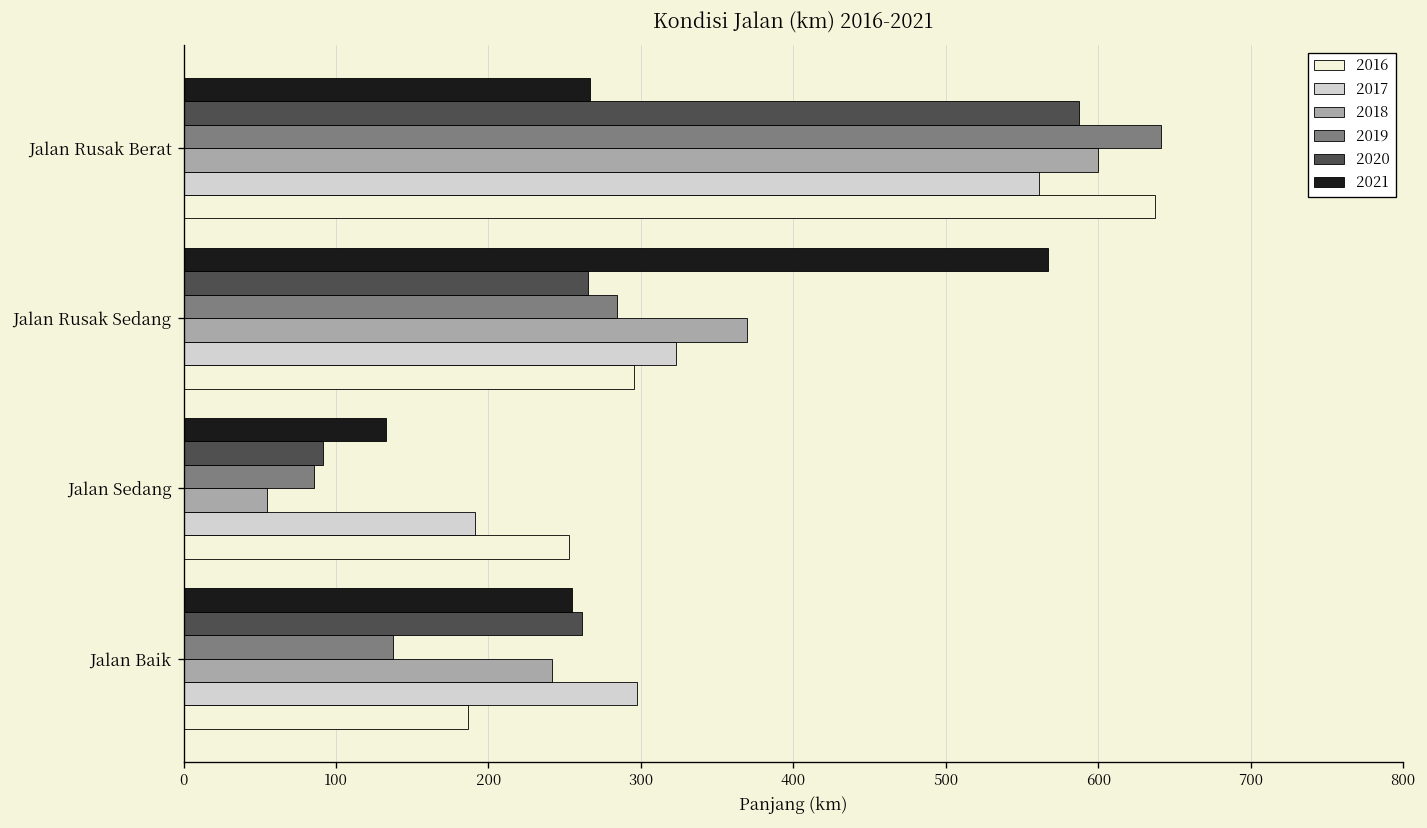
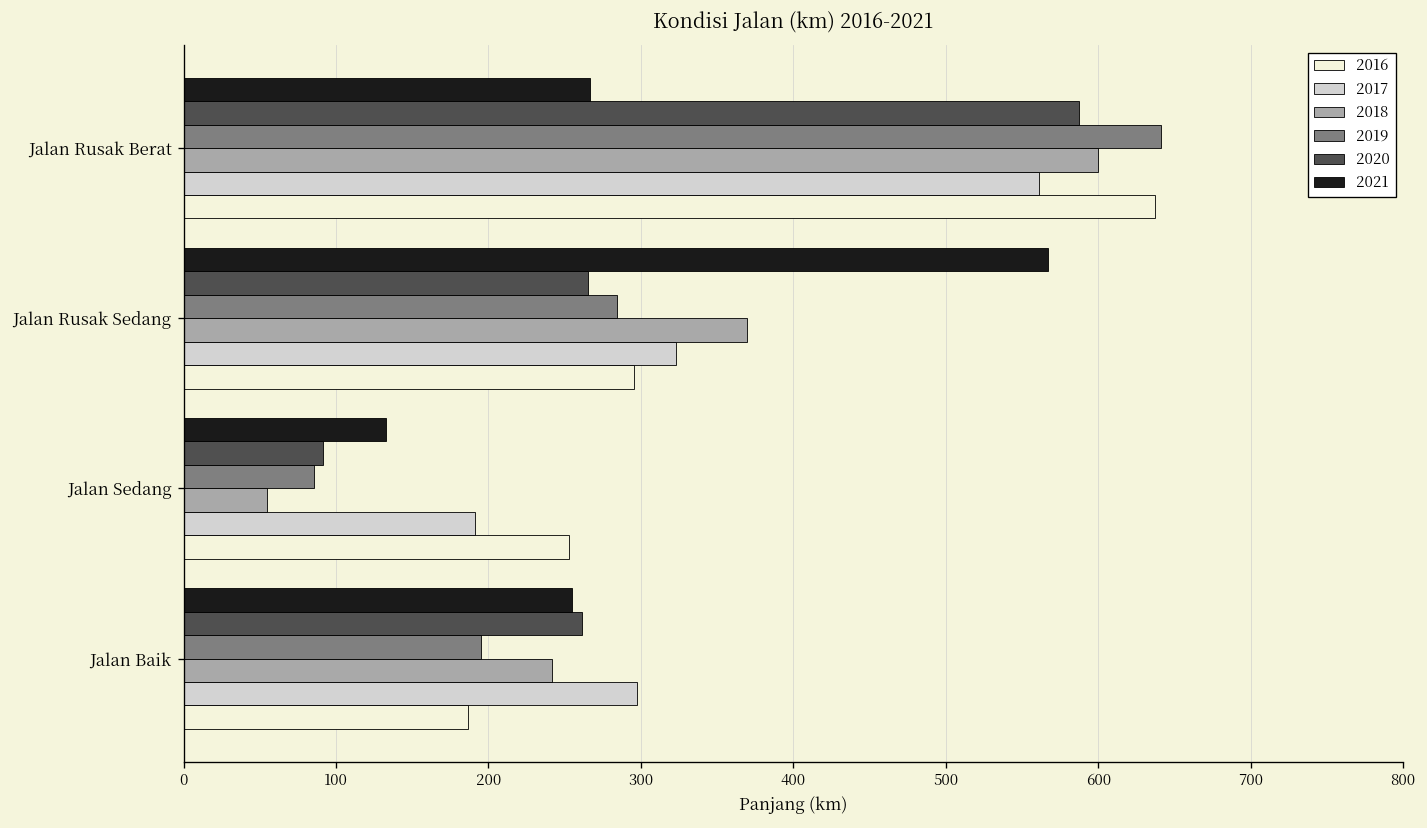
2019, Jalan Baik: 137 -> 195
